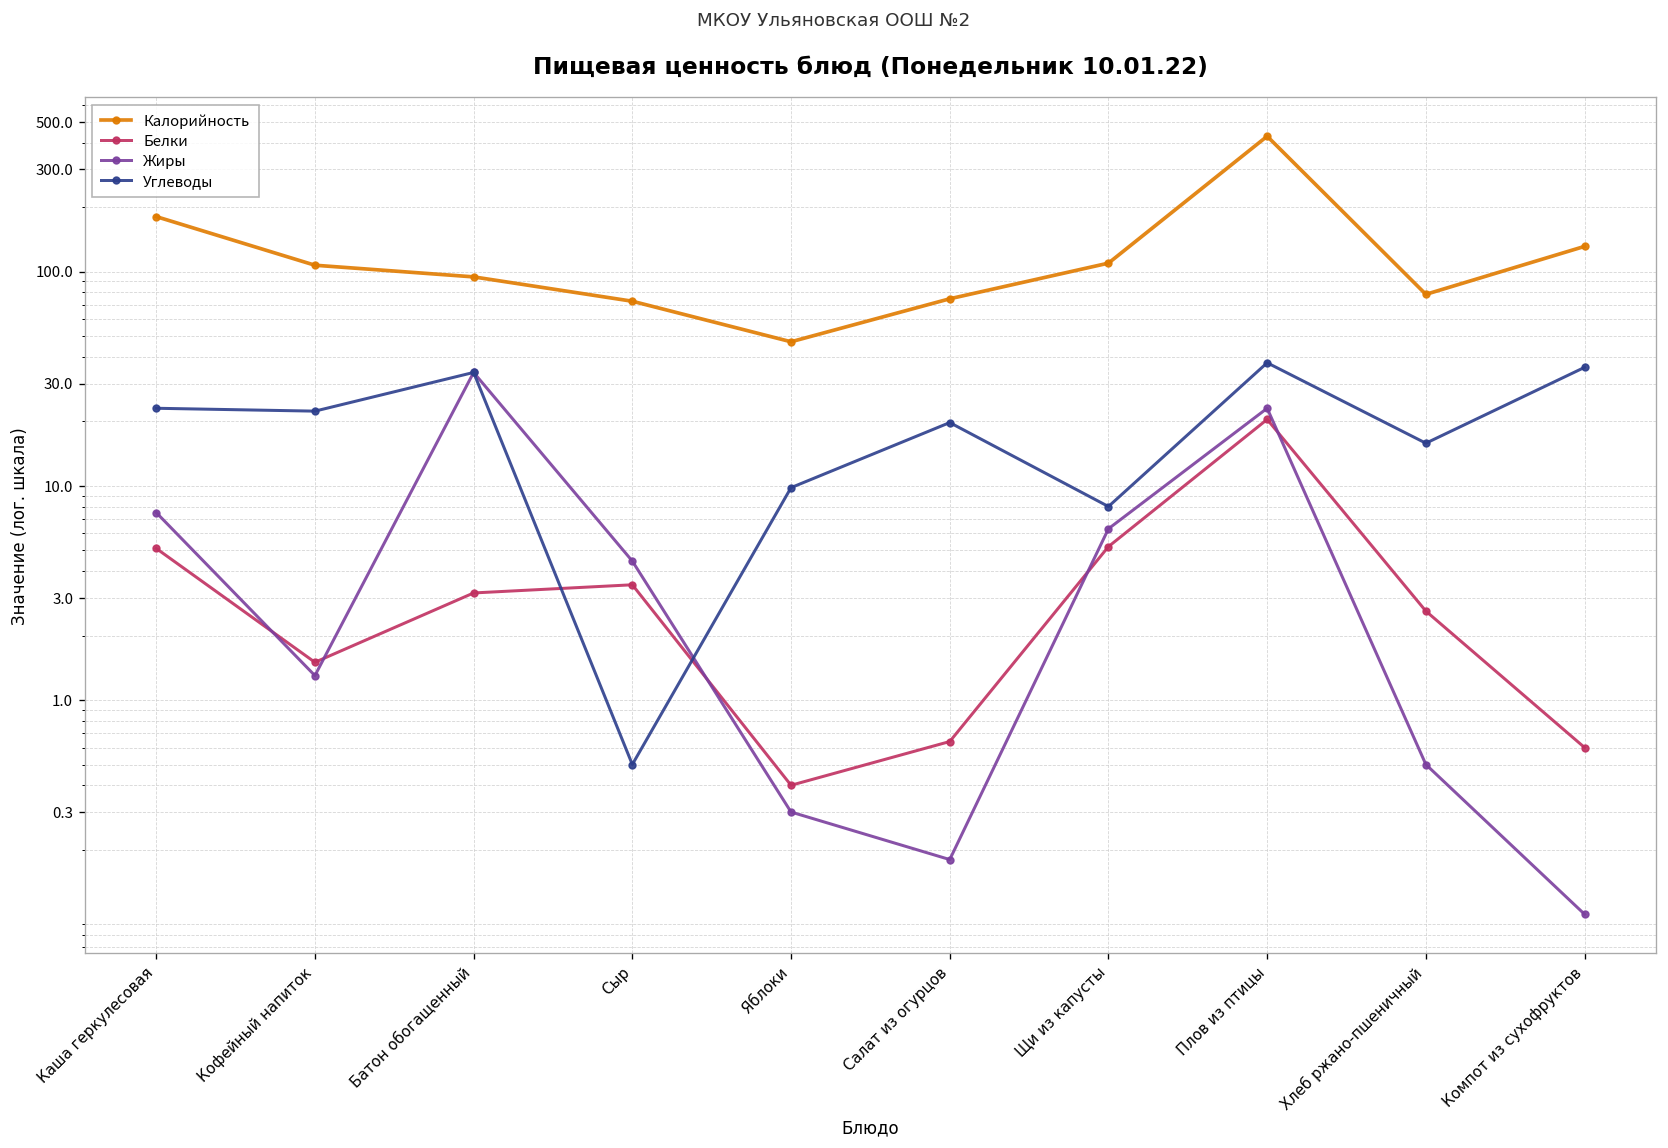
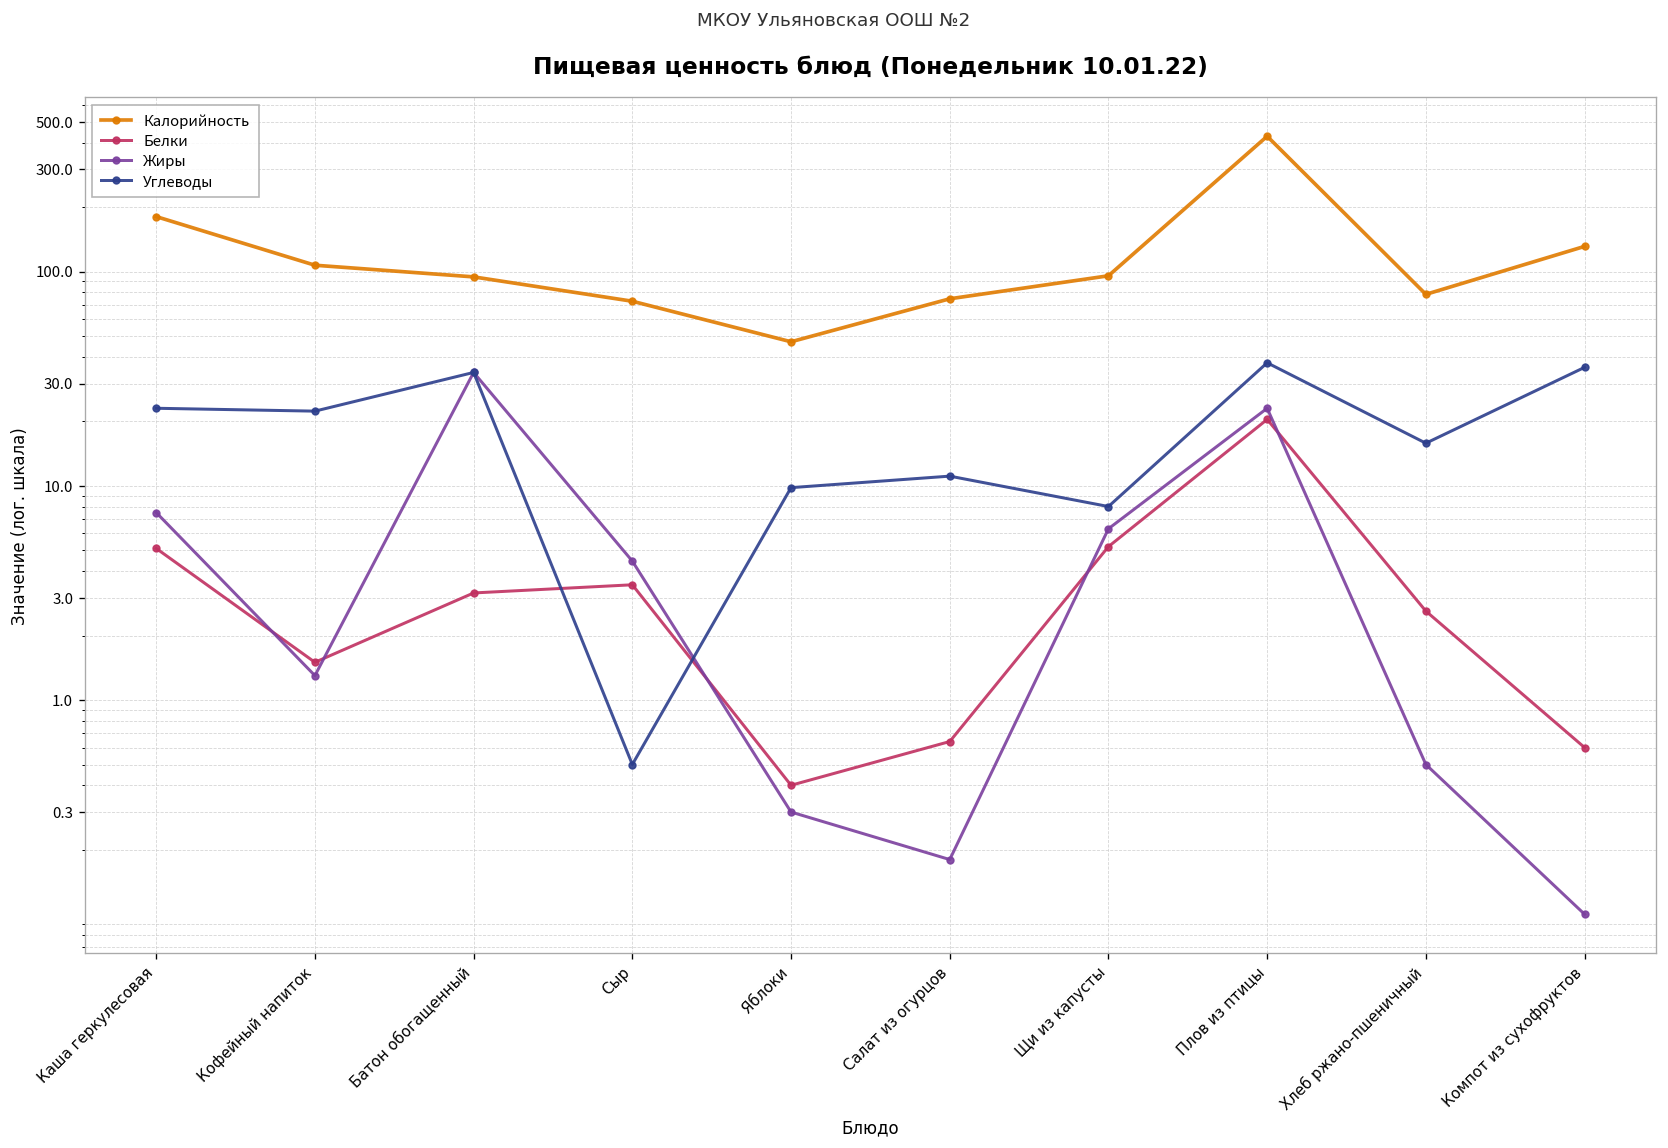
Углеводы, Салат из огурцов: 20 -> 11
Калорийность, Щи из капусты: 110 -> 100
